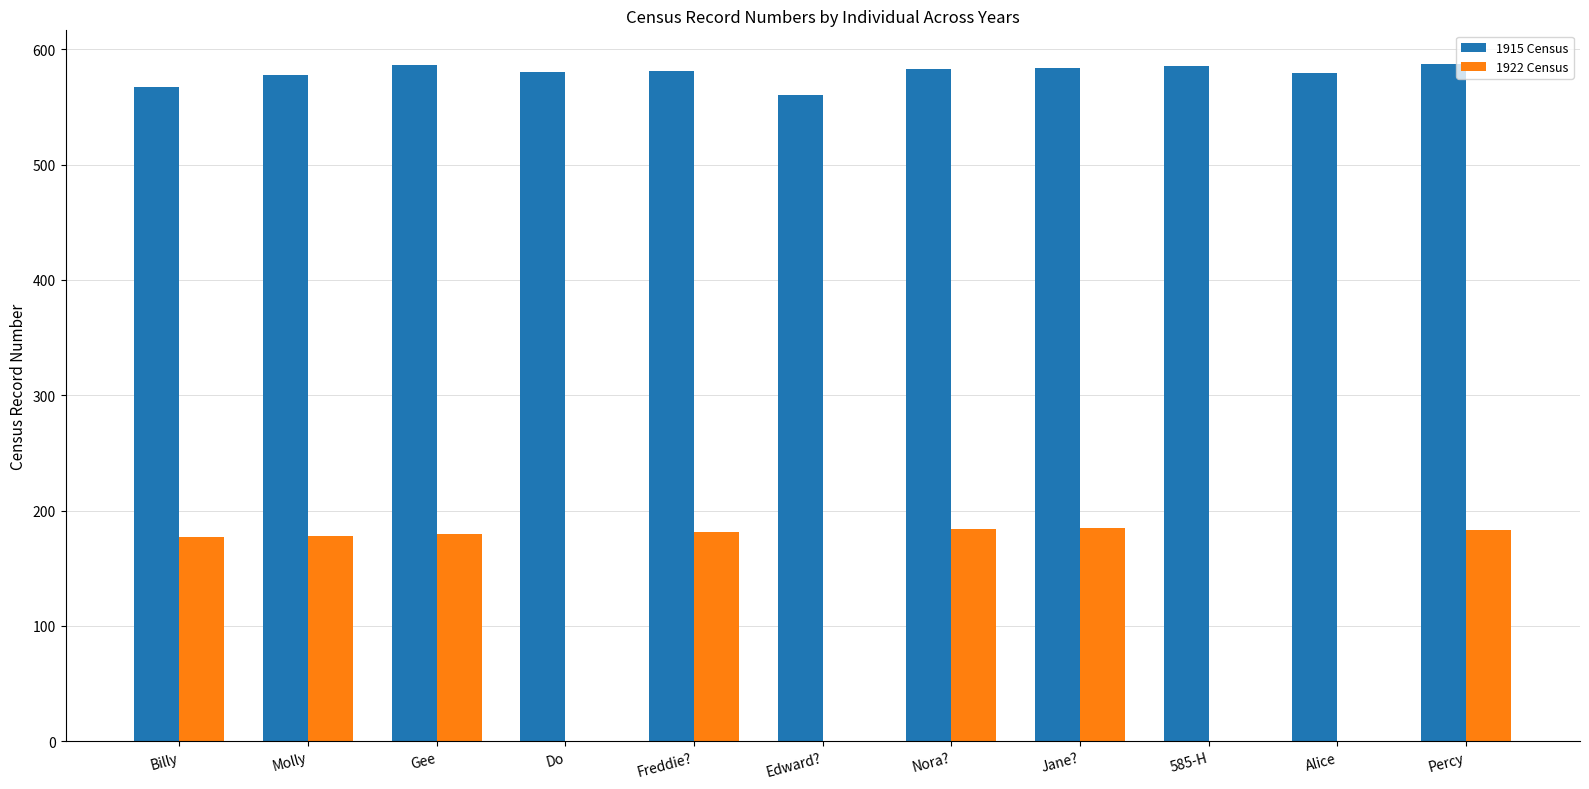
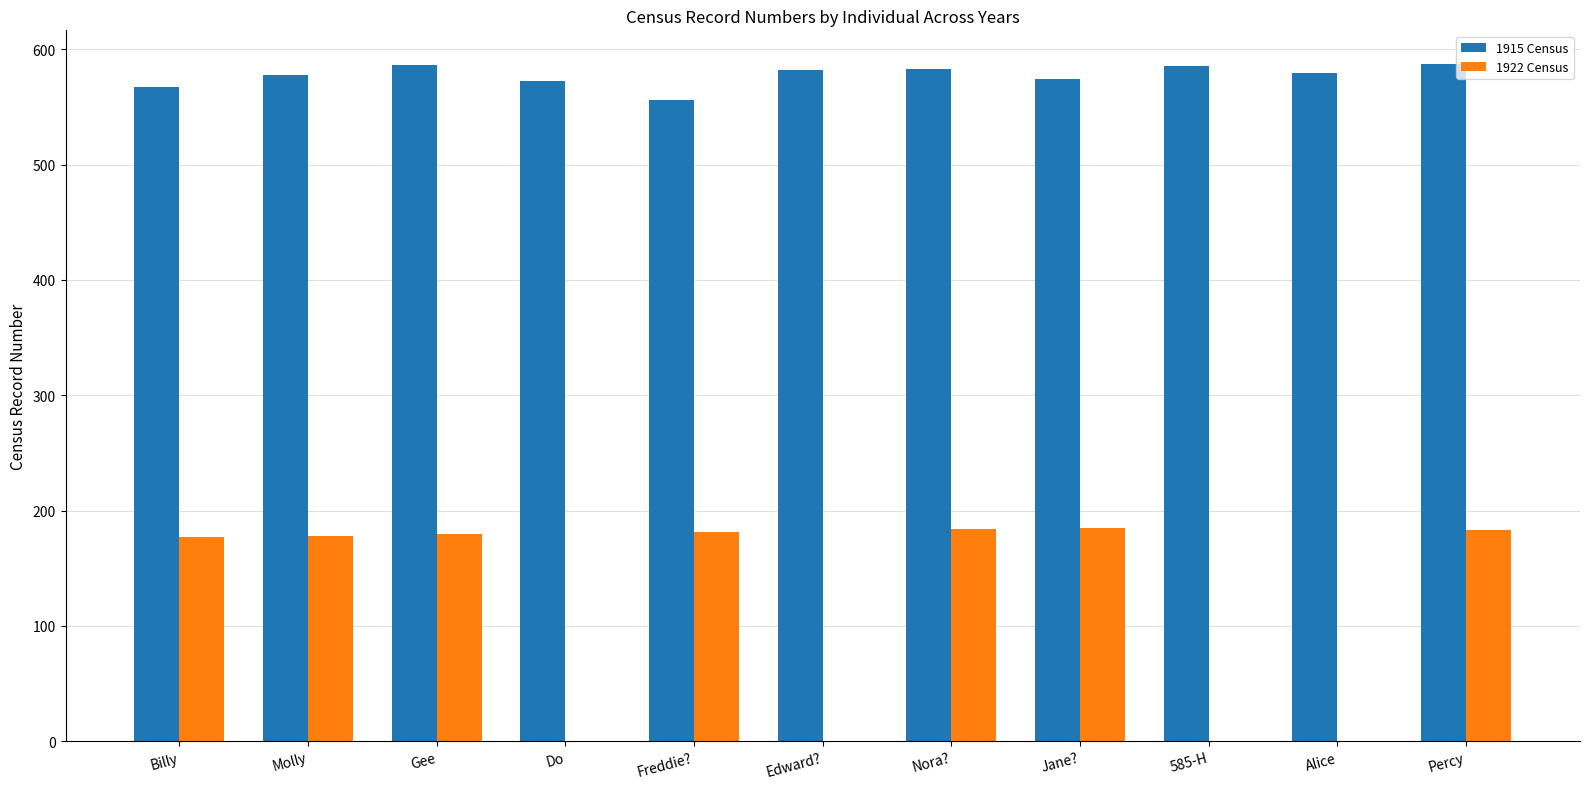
1915 Census, Do: 580 -> 572
1915 Census, Freddie?: 581 -> 556
1915 Census, Edward?: 560 -> 582
1915 Census, Jane?: 584 -> 574
